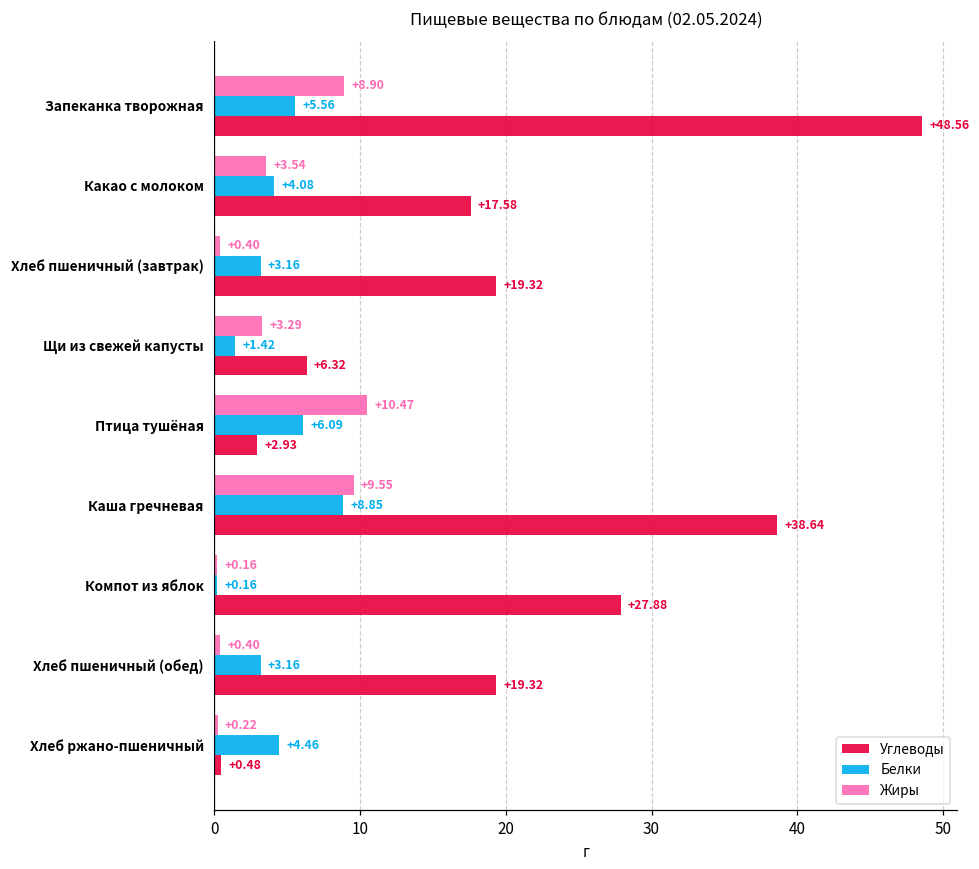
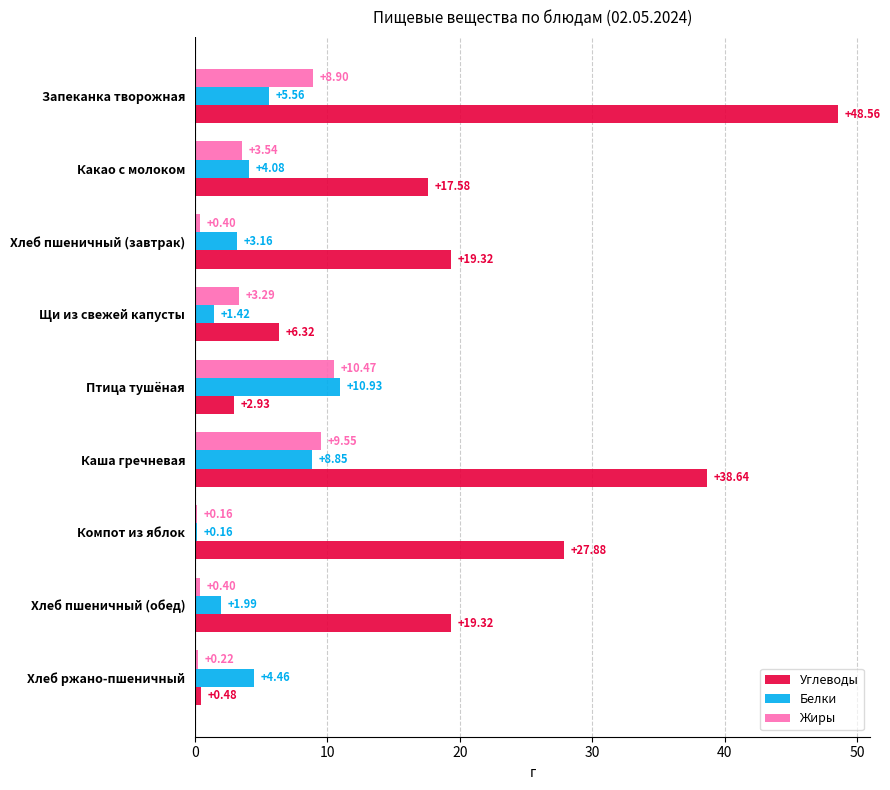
Белки, Птица тушёная: +6.09 -> +10.93
Белки, Хлеб пшеничный (обед): +3.16 -> +1.99
